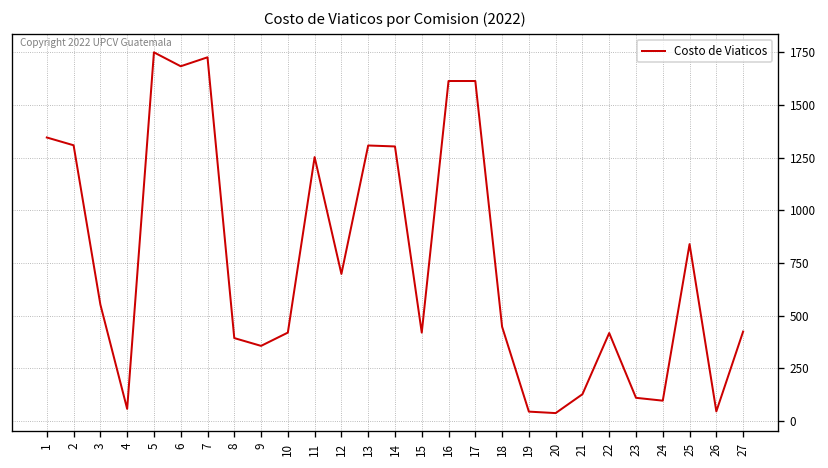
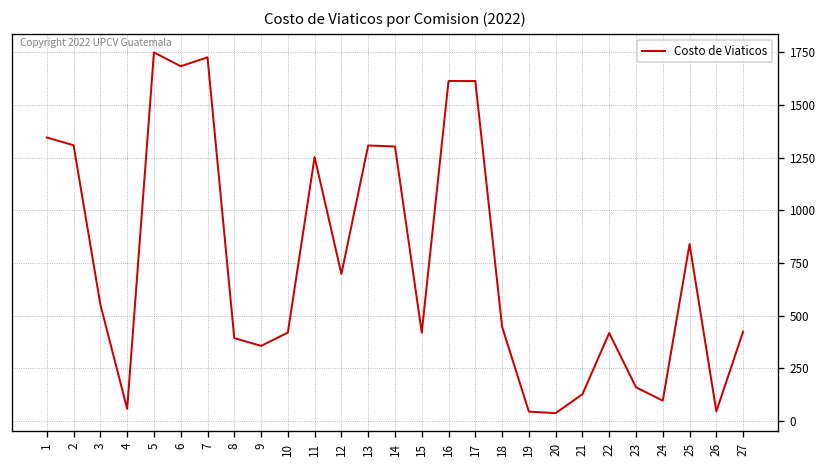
23: 110 -> 160
